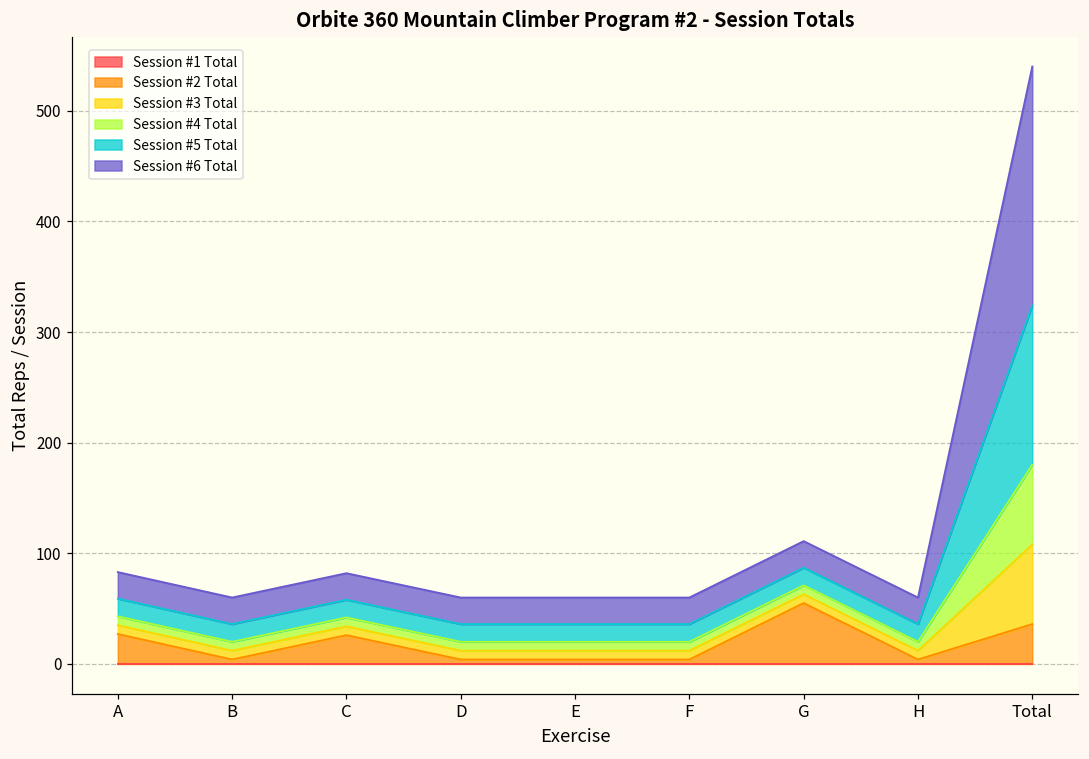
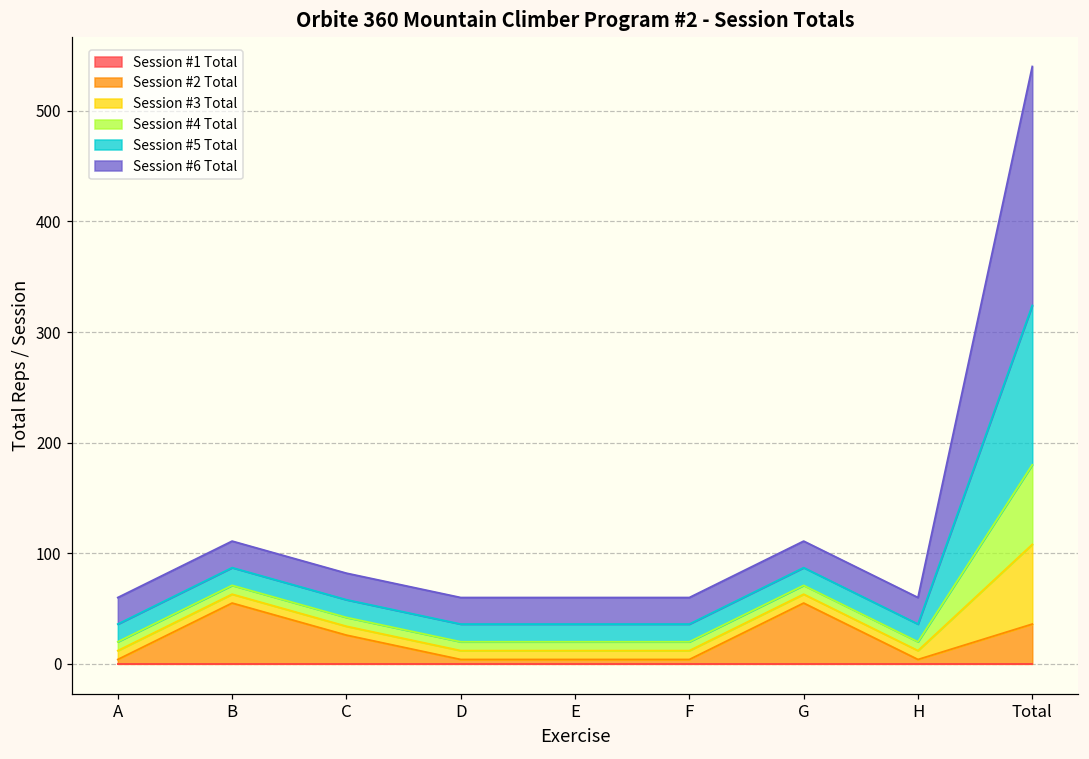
Session #2 Total, A: 27 -> 4
Session #2 Total, B: 4 -> 55
